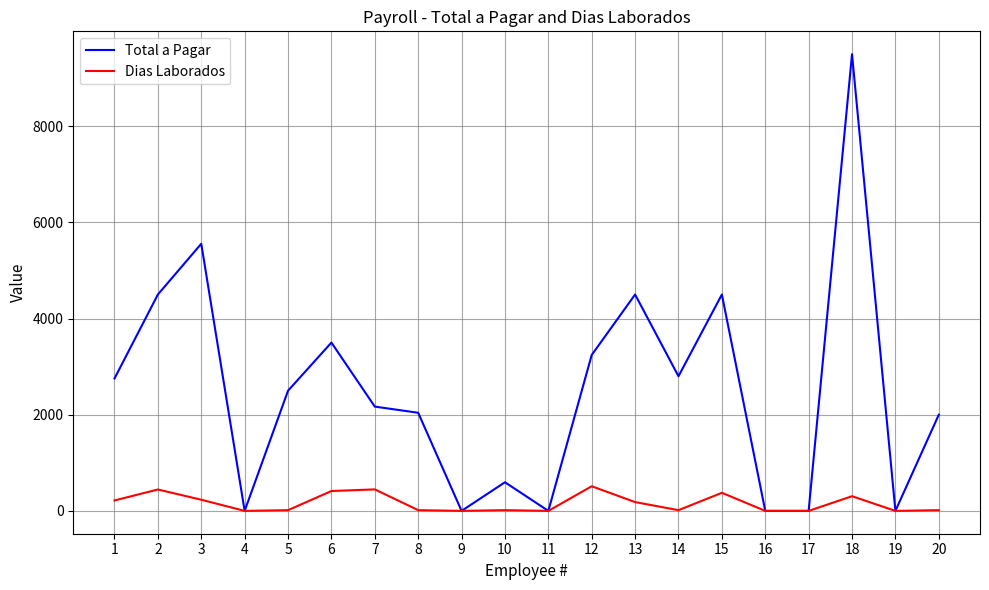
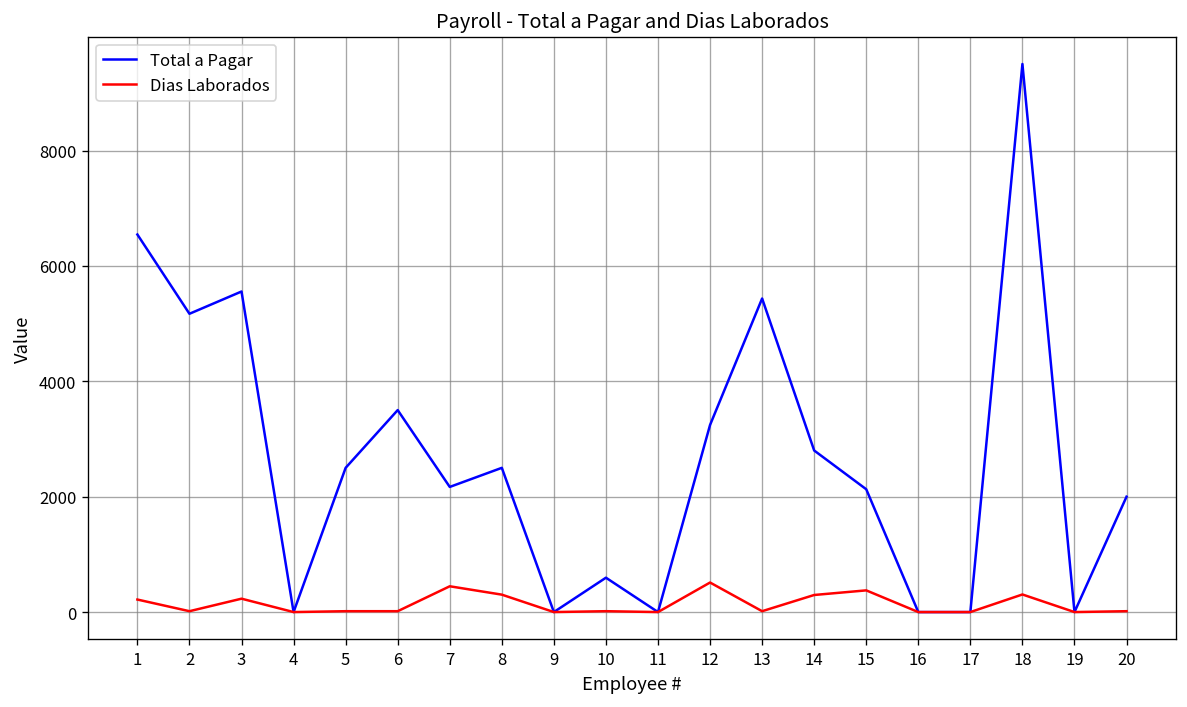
Total a Pagar, 1: 2800 -> 6500
Total a Pagar, 2: 4500 -> 5200
Dias Laborados, 2: 400 -> 0
Dias Laborados, 6: 400 -> 0
Total a Pagar, 8: 2000 -> 2500
Dias Laborados, 8: 0 -> 300
Total a Pagar, 13: 4500 -> 5400
Dias Laborados, 13: 200 -> 0
Dias Laborados, 14: 0 -> 300
Total a Pagar, 15: 4500 -> 2100
